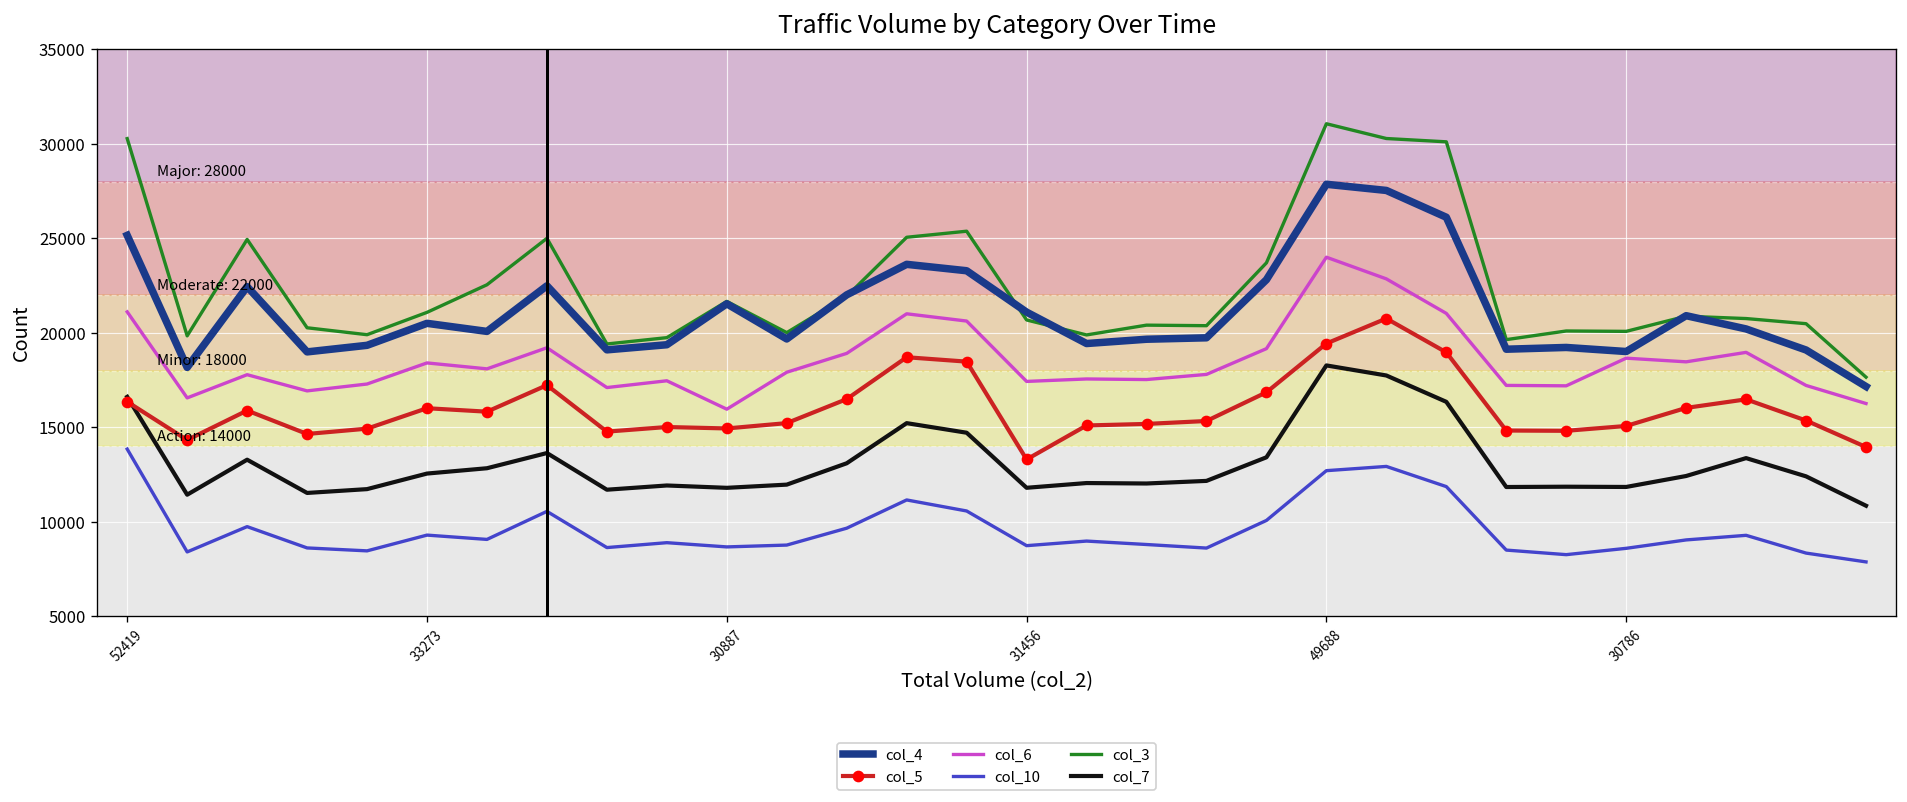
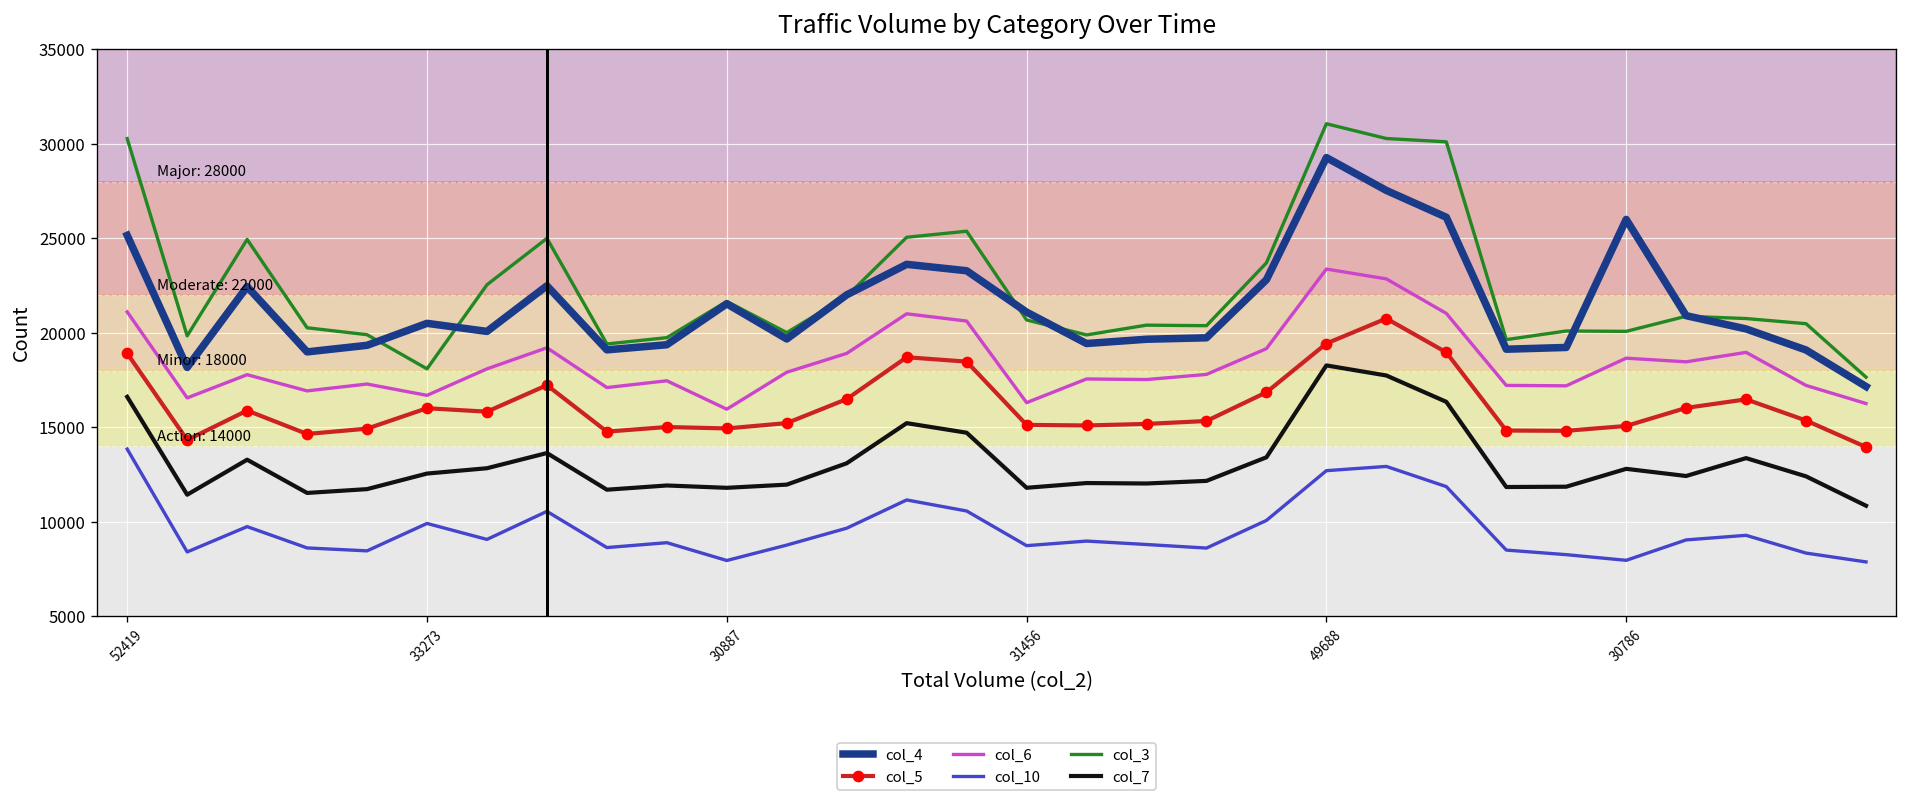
col_5, 52419: 16400 -> 18900
col_6, 33273: 18400 -> 16700
col_10, 33273: 9300 -> 9900
col_3, 33273: 21100 -> 18100
col_10, 30887: 8700 -> 7900
col_5, 31456: 13300 -> 15100
col_6, 31456: 17400 -> 16300
col_4, 49688: 27900 -> 29300
col_6, 49688: 24000 -> 23400
col_4, 30786: 19000 -> 26000
col_10, 30786: 8600 -> 8000
col_7, 30786: 11800 -> 12800
